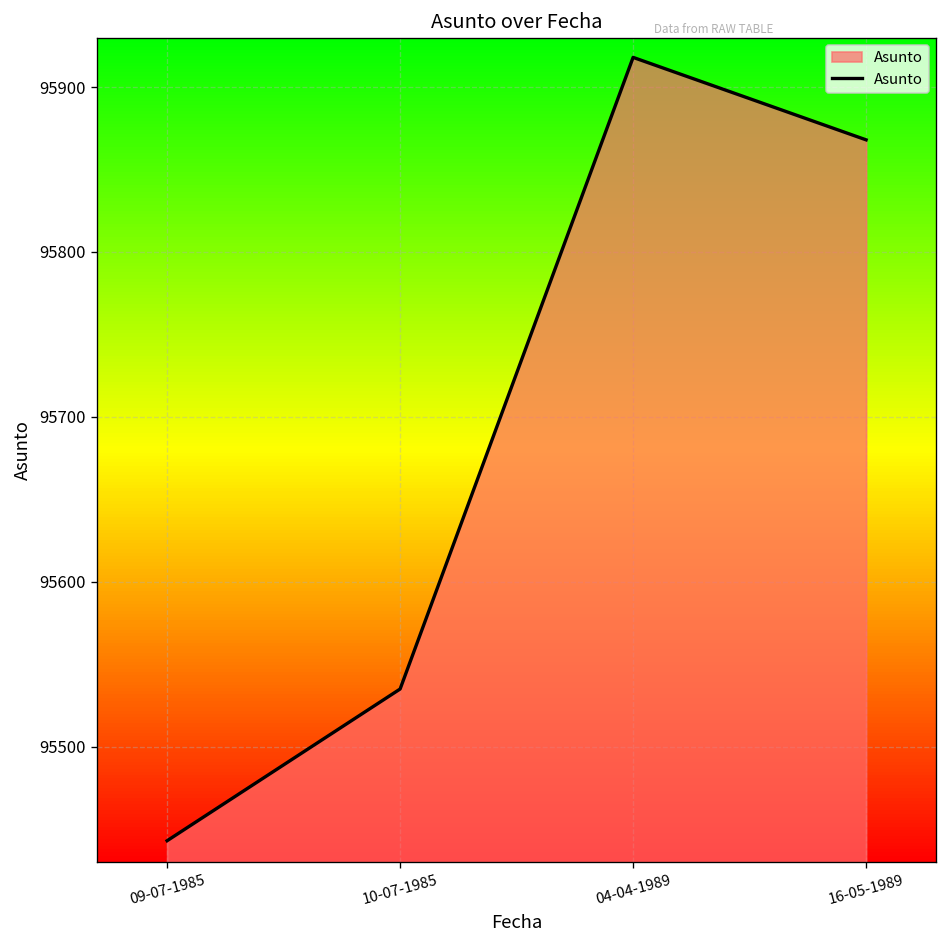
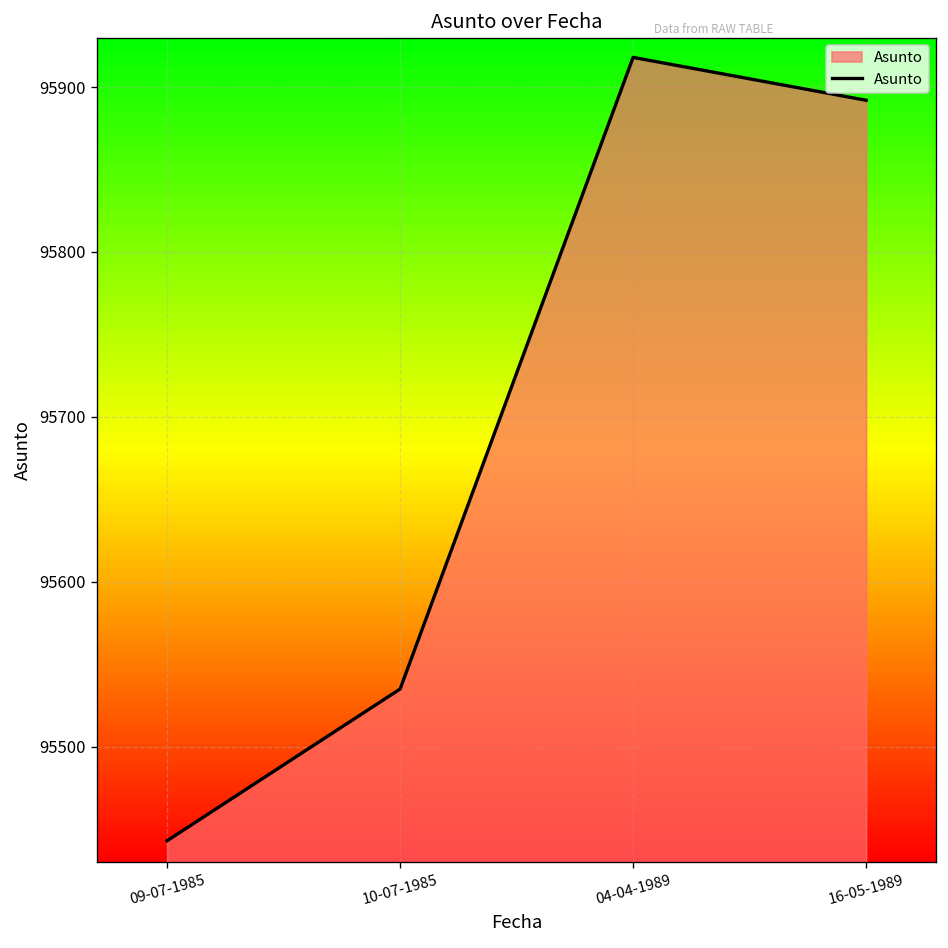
16-05-1989: 95868 -> 95892
